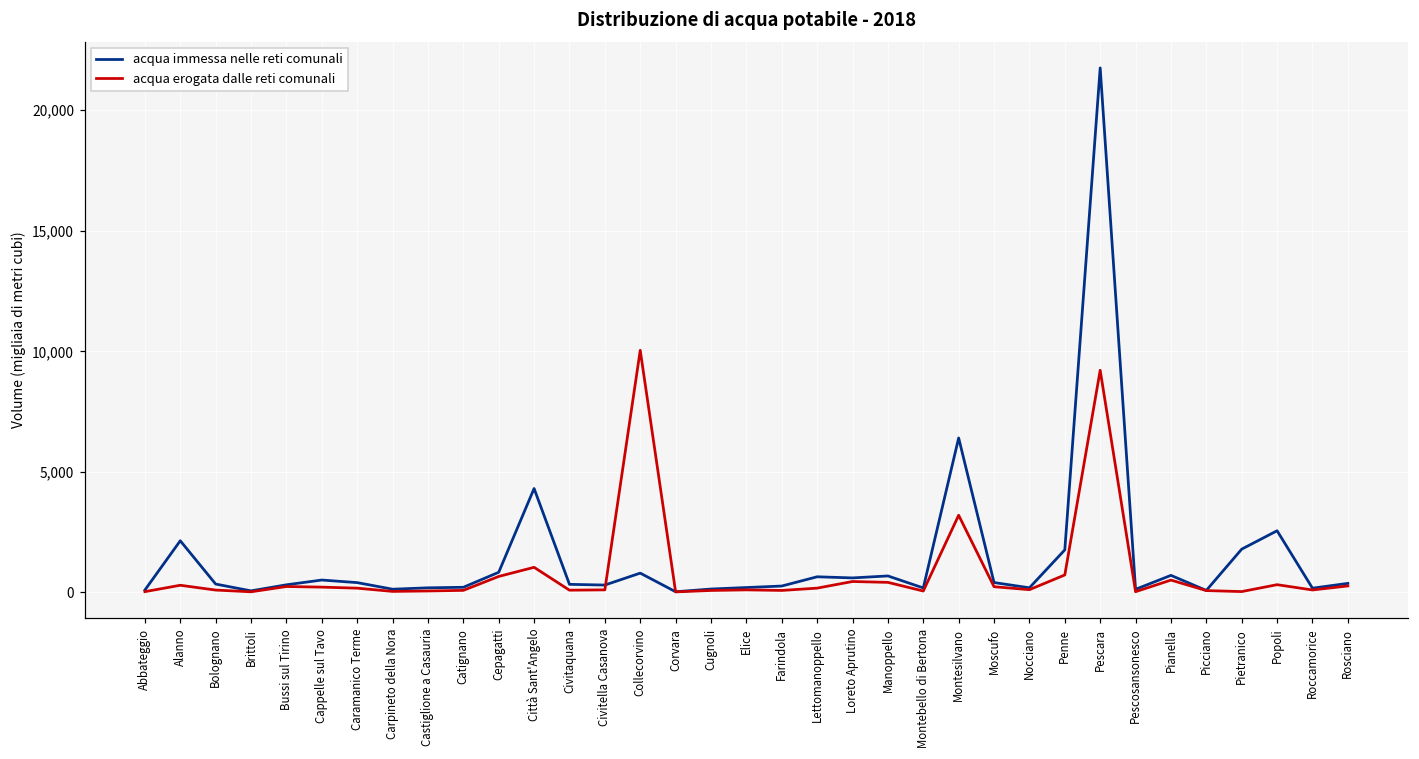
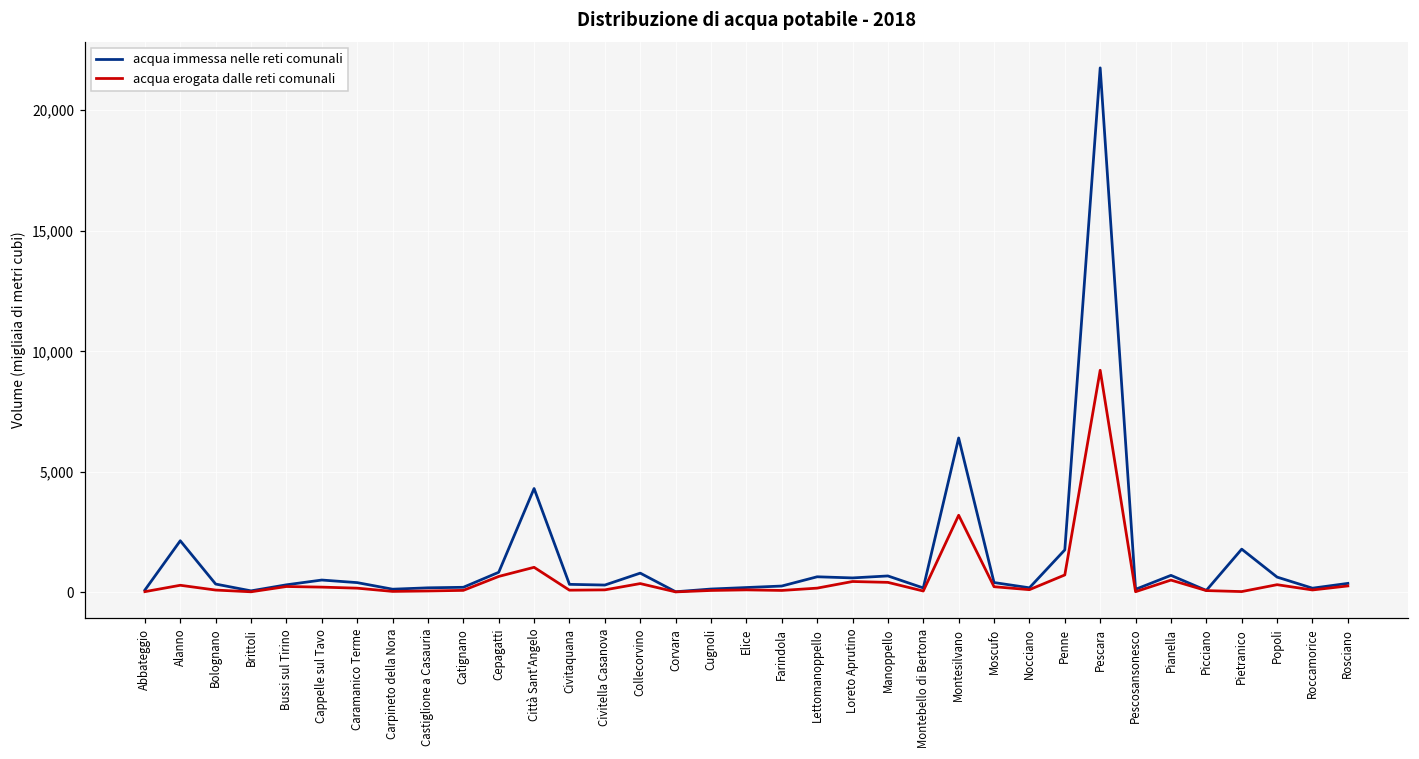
acqua erogata dalle reti comunali, Collecorvino: 10,000 -> 400
acqua immessa nelle reti comunali, Popoli: 2,600 -> 600
